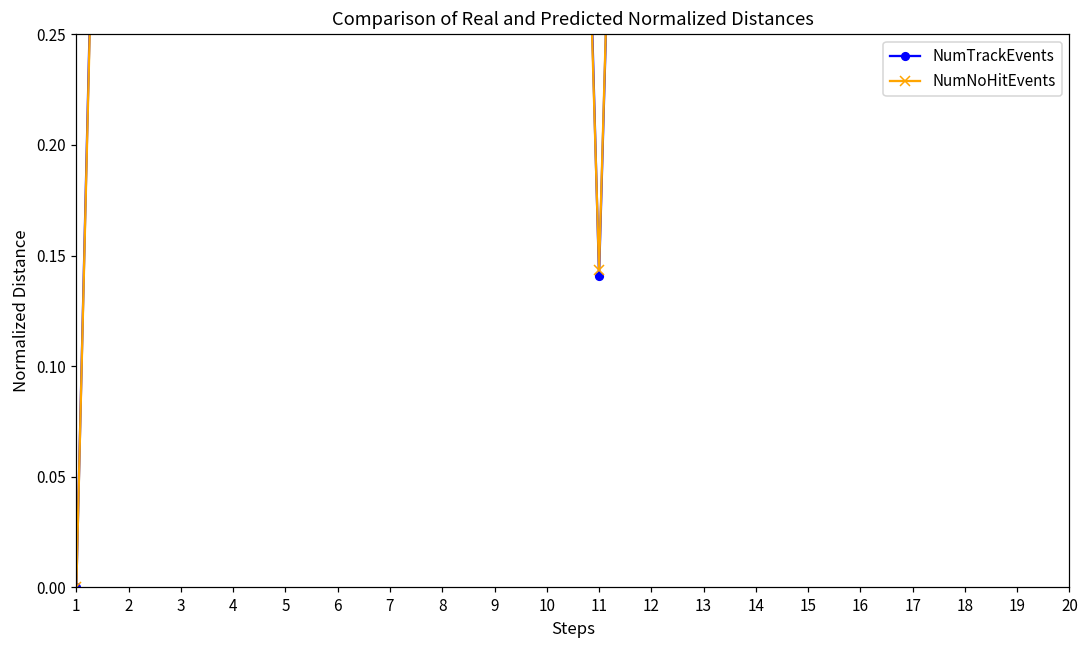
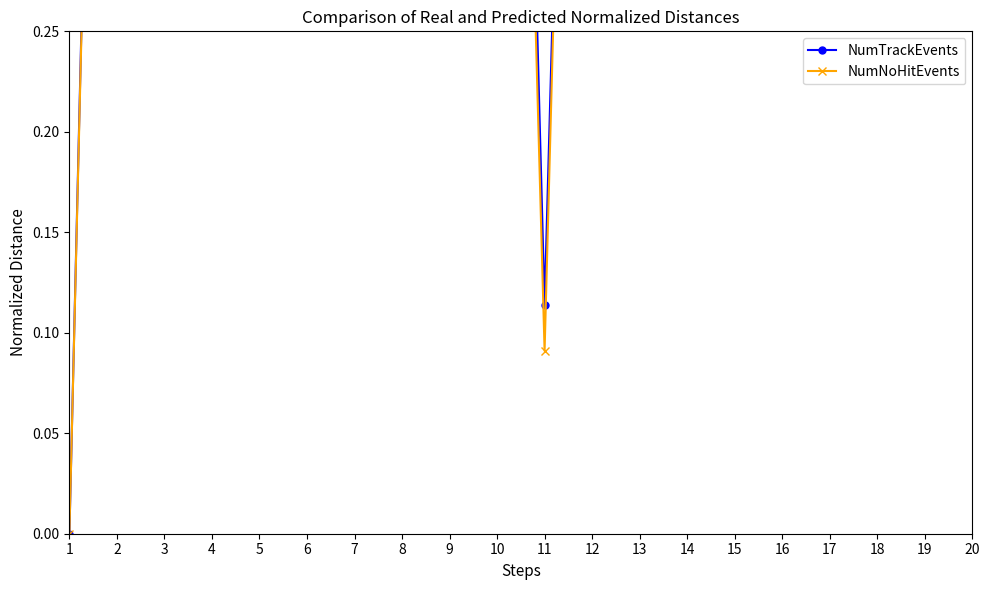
NumTrackEvents, 11: 0.141 -> 0.114
NumNoHitEvents, 11: 0.143 -> 0.091
